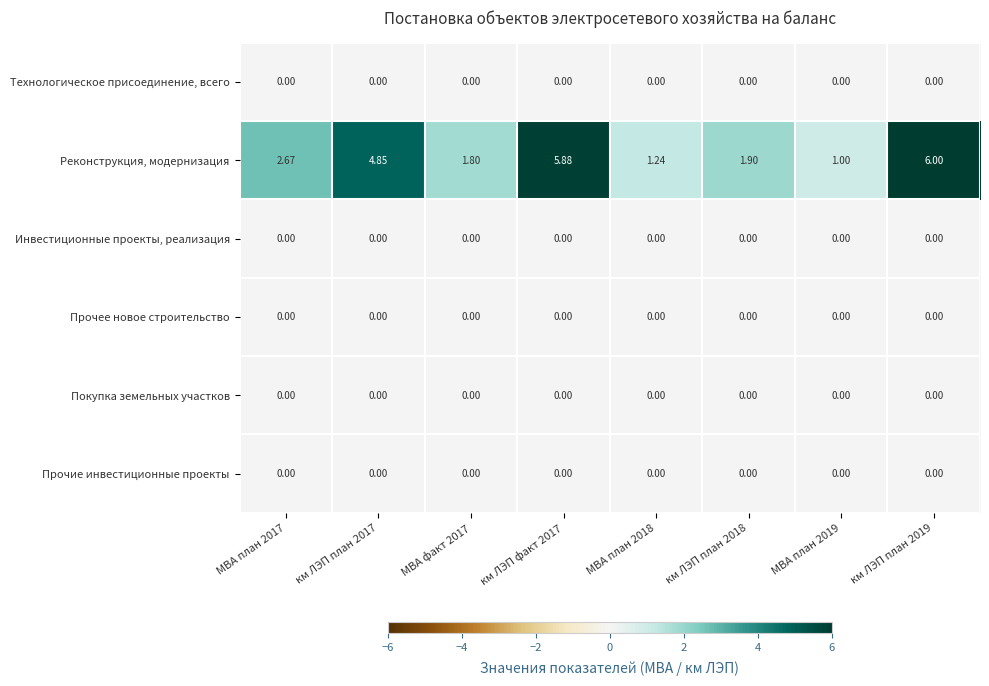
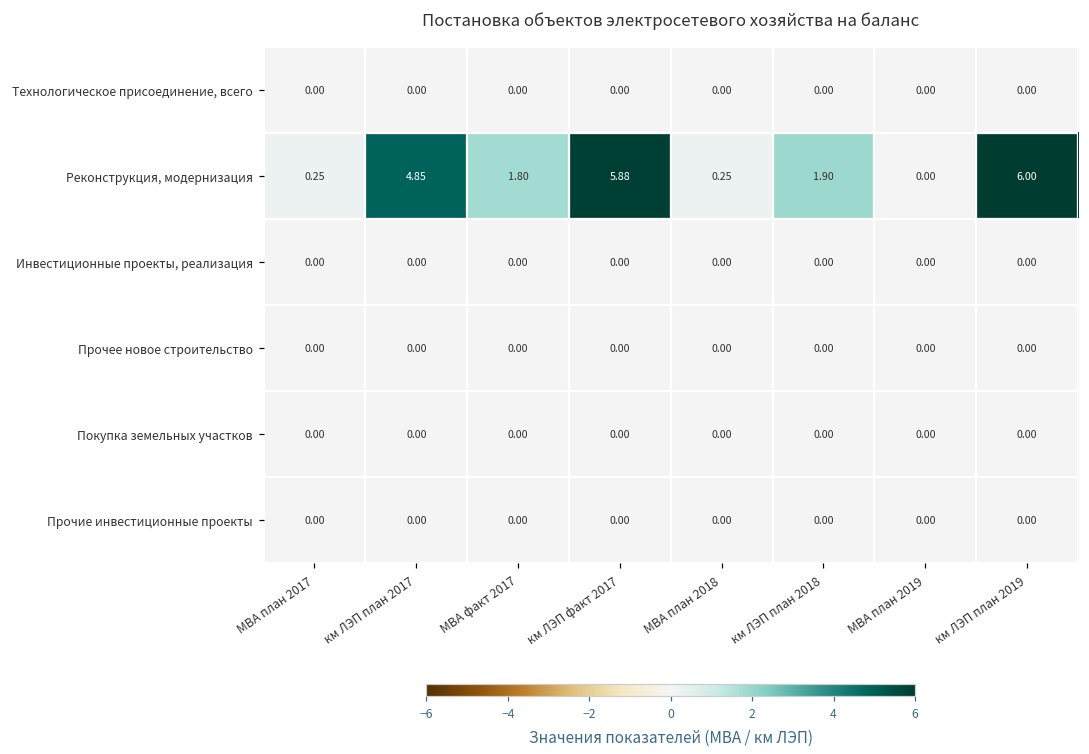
Реконструкция, модернизация, МВА план 2017: 2.67 -> 0.25
Реконструкция, модернизация, МВА план 2018: 1.24 -> 0.25
Реконструкция, модернизация, МВА план 2019: 1.00 -> 0.00
